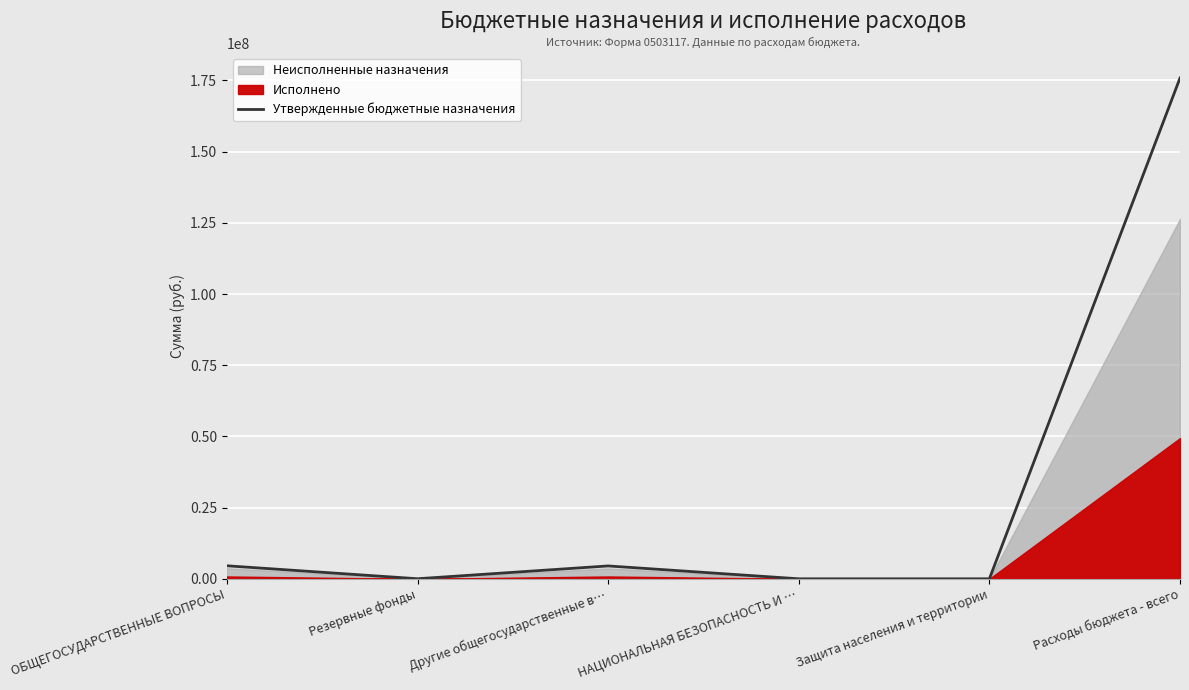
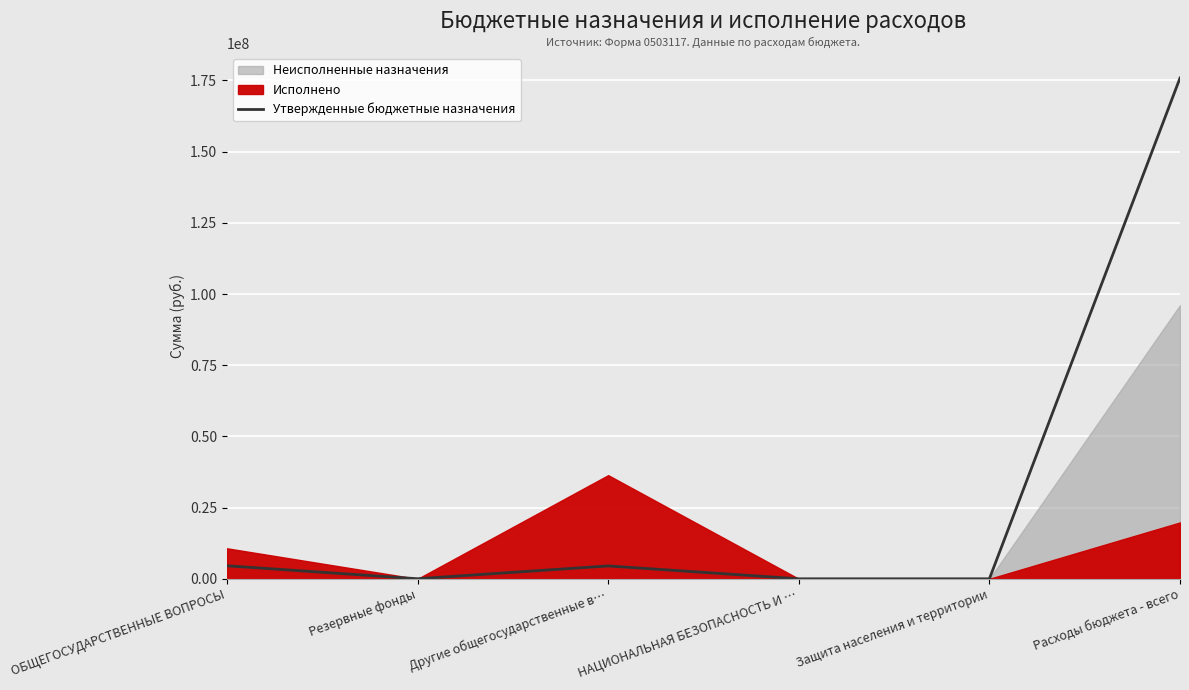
Исполнено, ОБЩЕГОСУДАРСТВЕННЫЕ ВОПРОСЫ: 1000000 -> 11000000
Исполнено, Другие общегосударственные в…: 1000000 -> 36000000
Неисполненные назначения, Расходы бюджета - всего: 126000000 -> 96000000
Исполнено, Расходы бюджета - всего: 49000000 -> 20000000
